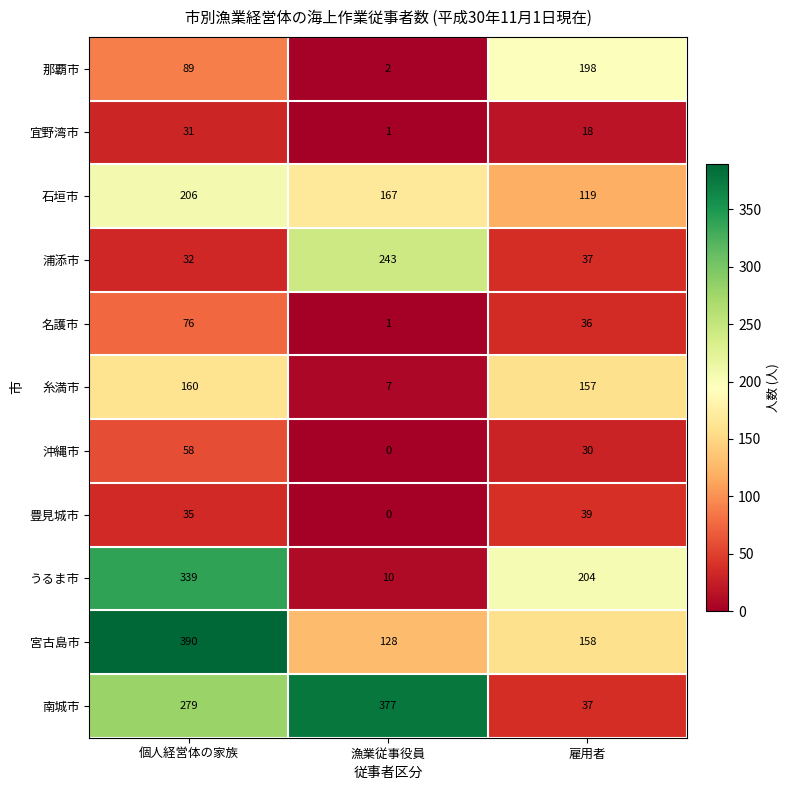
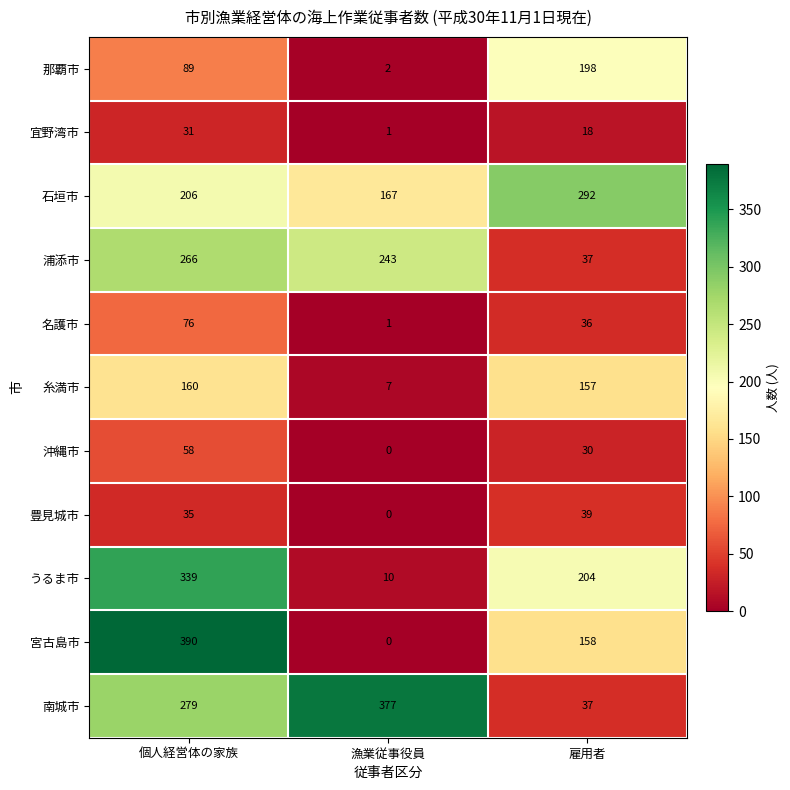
石垣市, 雇用者: 119 -> 292
浦添市, 個人経営体の家族: 32 -> 266
宮古島市, 漁業従事役員: 128 -> 0
